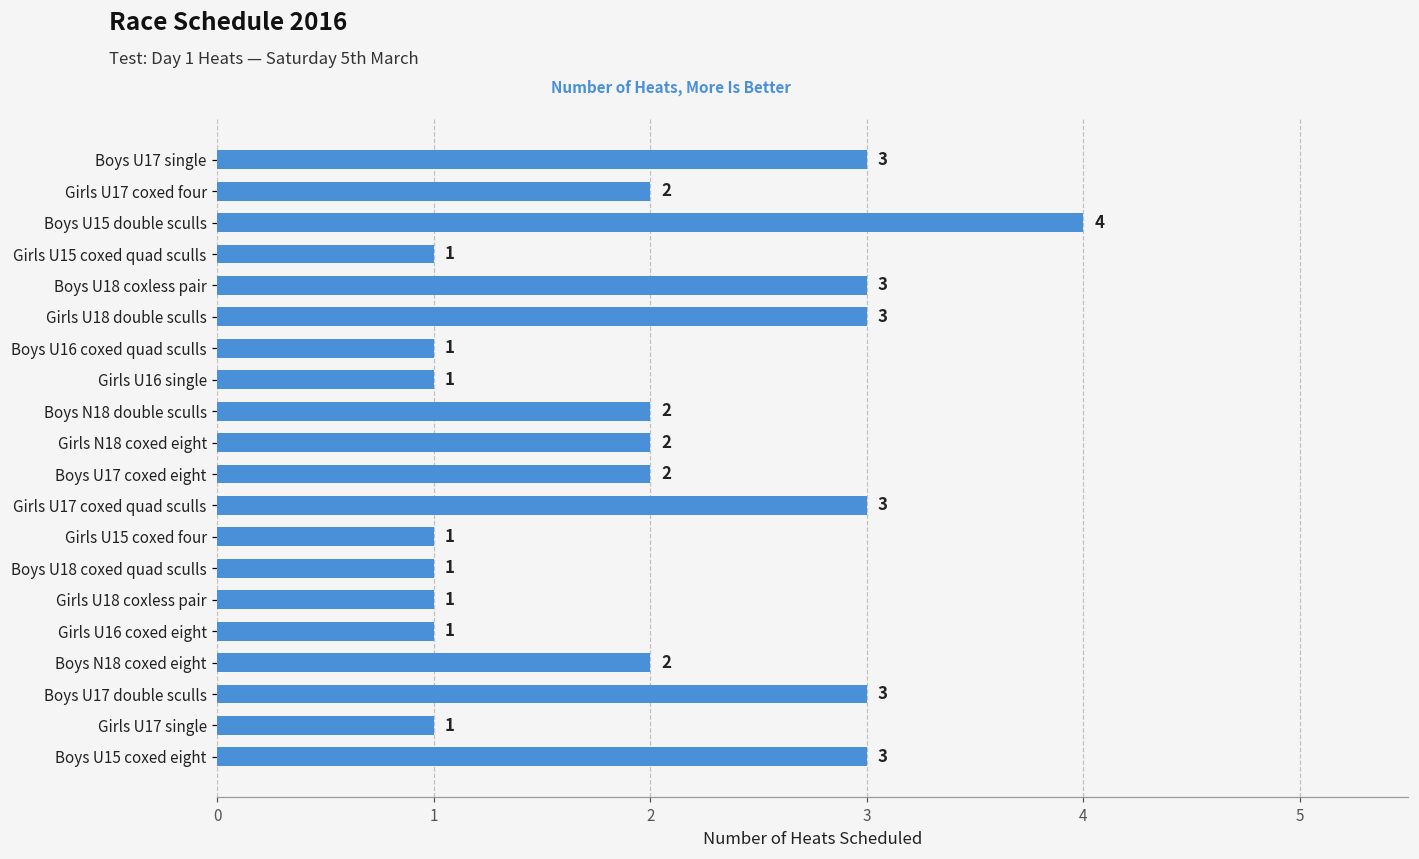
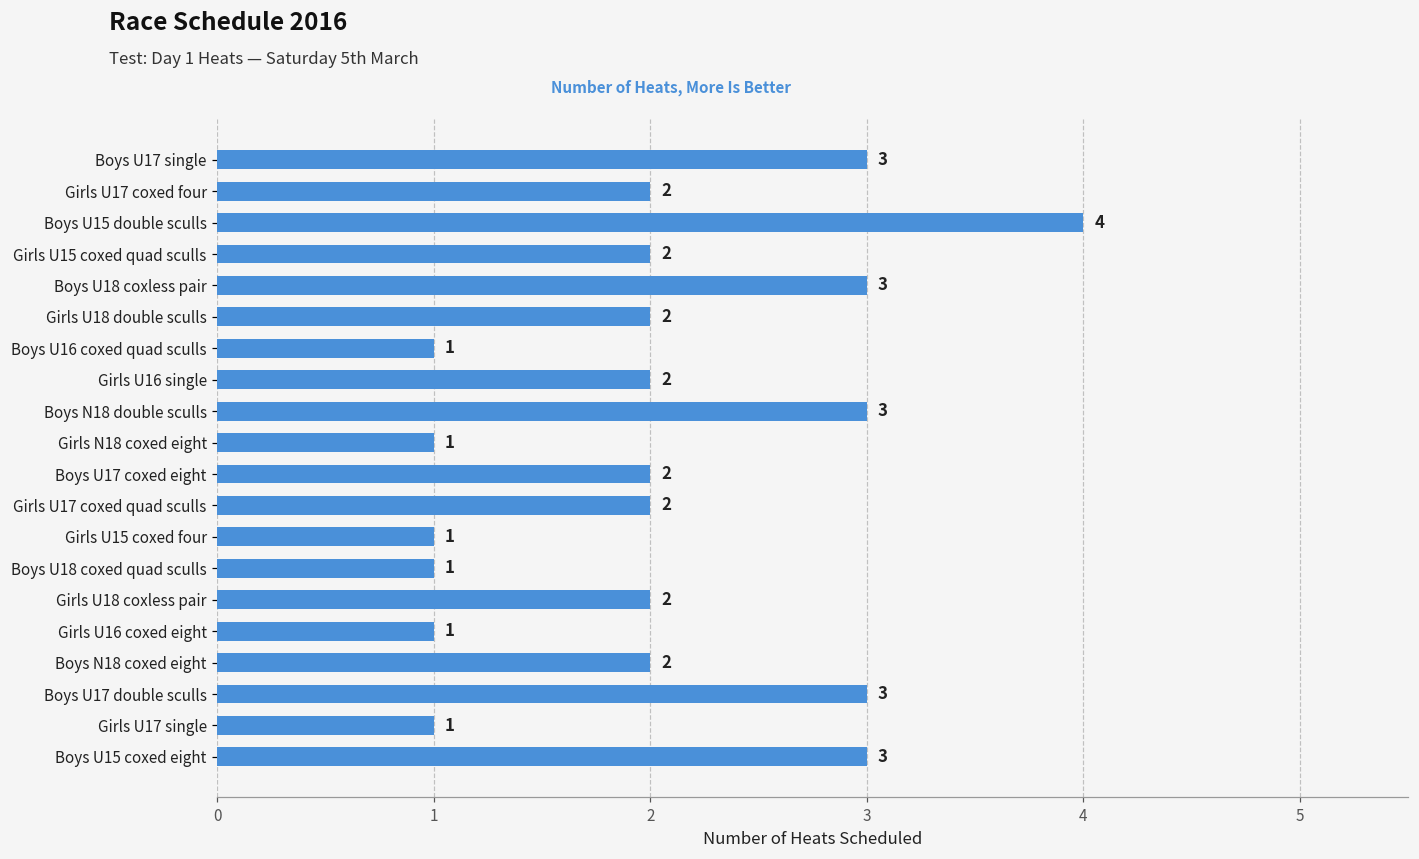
Girls U15 coxed quad sculls: 1 -> 2
Girls U18 double sculls: 3 -> 2
Girls U16 single: 1 -> 2
Boys N18 double sculls: 2 -> 3
Girls N18 coxed eight: 2 -> 1
Girls U17 coxed quad sculls: 3 -> 2
Girls U18 coxless pair: 1 -> 2
